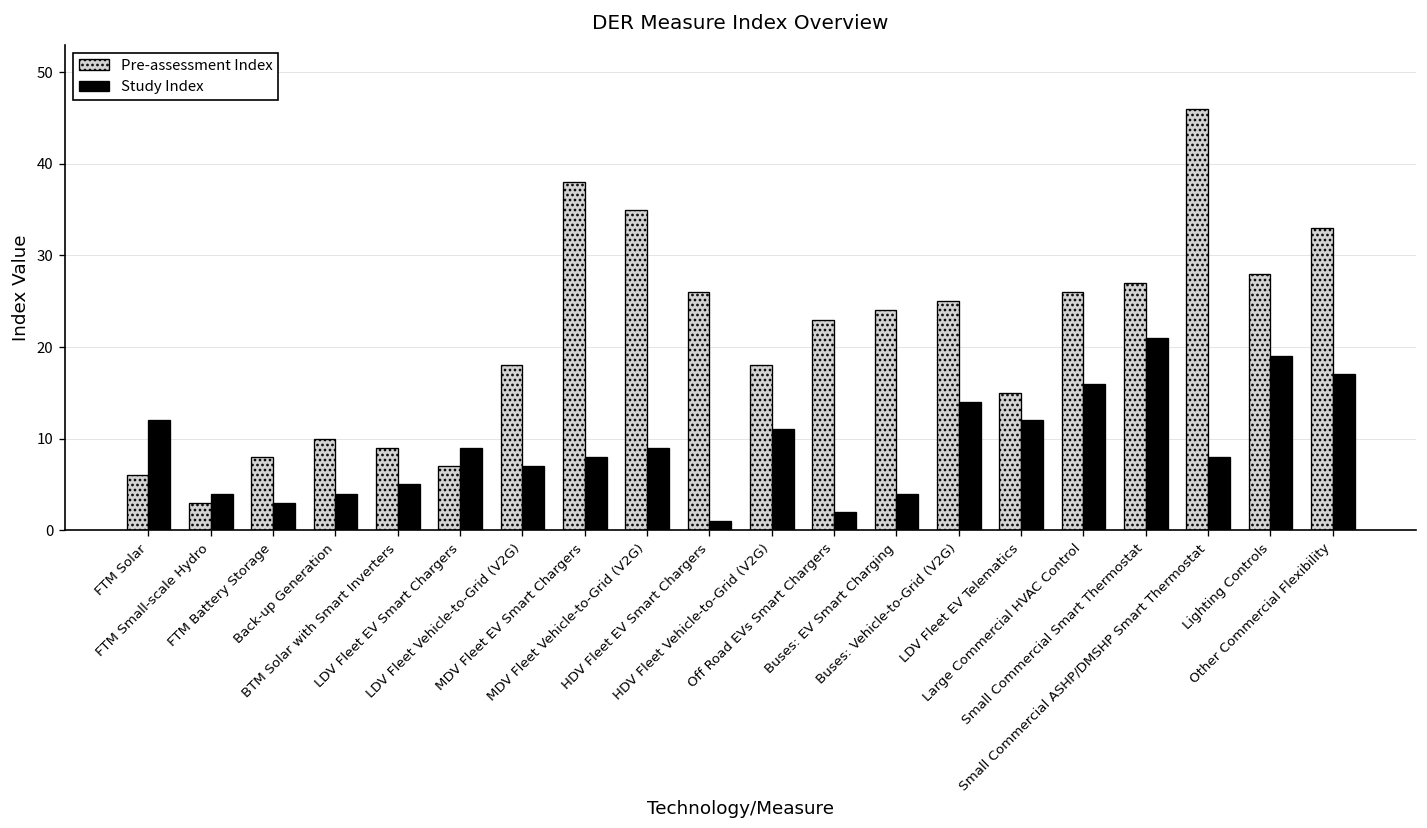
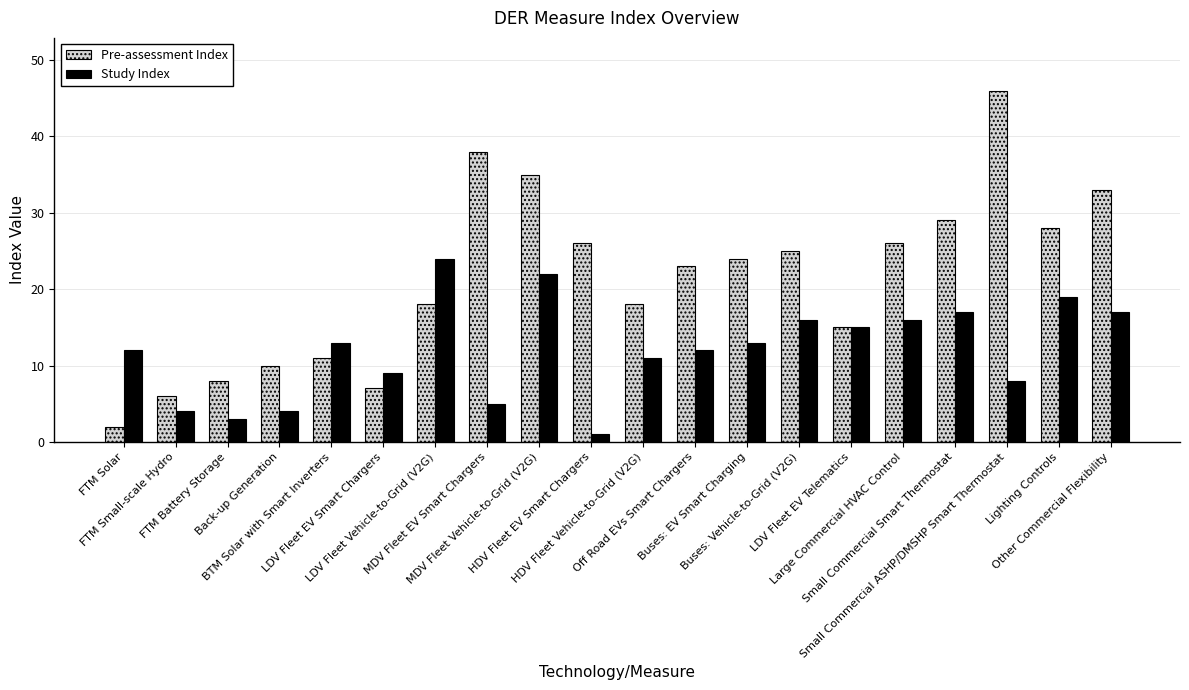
Pre-assessment Index, FTM Solar: 6 -> 2
Pre-assessment Index, FTM Small-scale Hydro: 3 -> 6
Pre-assessment Index, BTM Solar with Smart Inverters: 9 -> 11
Study Index, BTM Solar with Smart Inverters: 5 -> 13
Study Index, LDV Fleet Vehicle-to-Grid (V2G): 7 -> 24
Study Index, MDV Fleet EV Smart Chargers: 8 -> 5
Study Index, MDV Fleet Vehicle-to-Grid (V2G): 9 -> 22
Study Index, Off Road EVs Smart Chargers: 2 -> 12
Study Index, Buses: EV Smart Charging: 4 -> 13
Study Index, Buses: Vehicle-to-Grid (V2G): 14 -> 16
Study Index, LDV Fleet EV Telematics: 12 -> 15
Pre-assessment Index, Small Commercial Smart Thermostat: 27 -> 29
Study Index, Small Commercial Smart Thermostat: 21 -> 17
